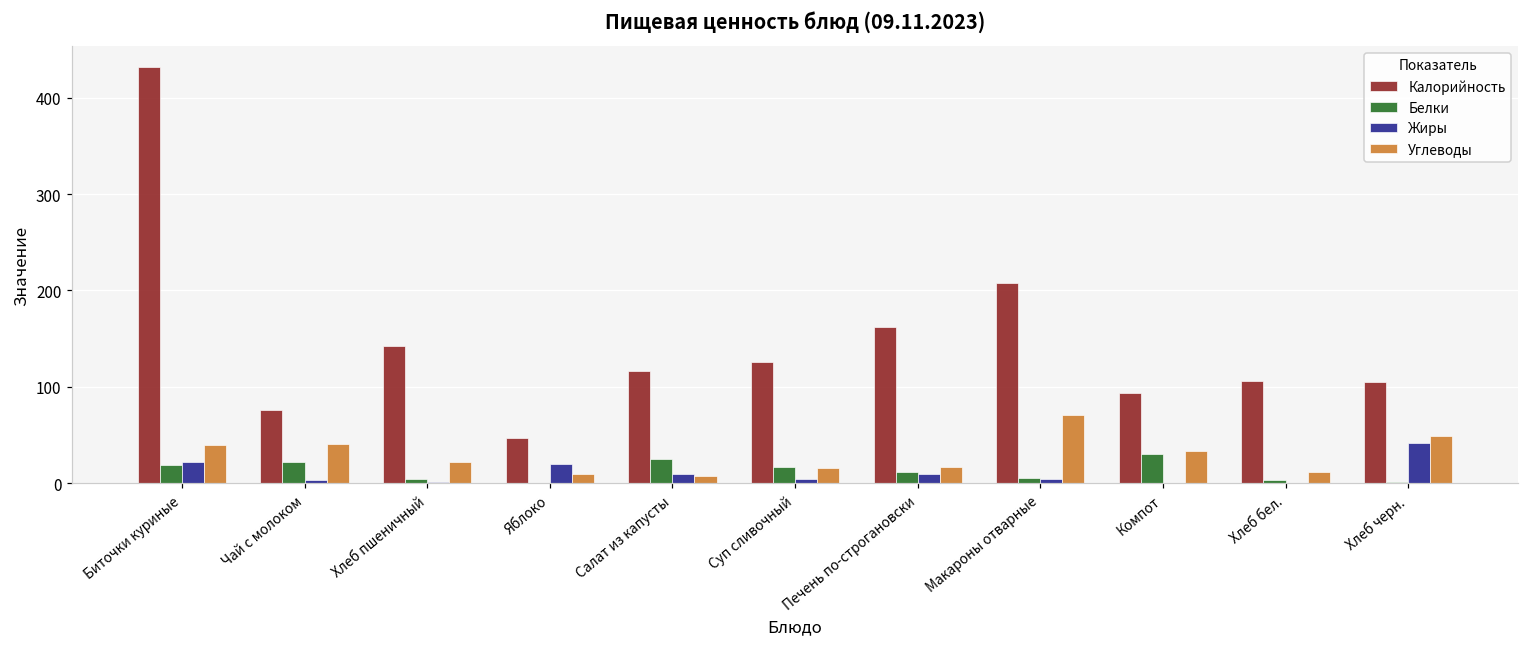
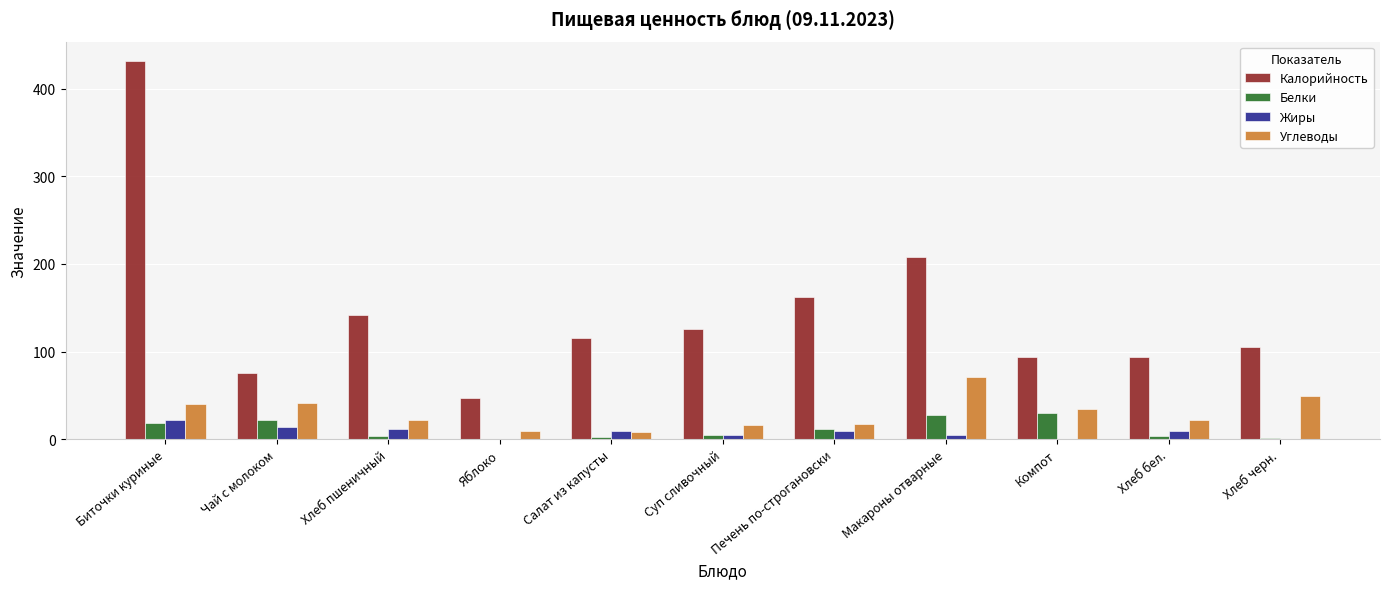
Жиры, Чай с молоком: 0 -> 10
Жиры, Хлеб пшеничный: 0 -> 10
Жиры, Яблоко: 20 -> 0
Белки, Салат из капусты: 30 -> 0
Белки, Суп сливочный: 20 -> 10
Белки, Макароны отварные: 10 -> 30
Калорийность, Хлеб бел.: 110 -> 90
Жиры, Хлеб бел.: 0 -> 10
Углеводы, Хлеб бел.: 10 -> 20
Жиры, Хлеб черн.: 40 -> 0
